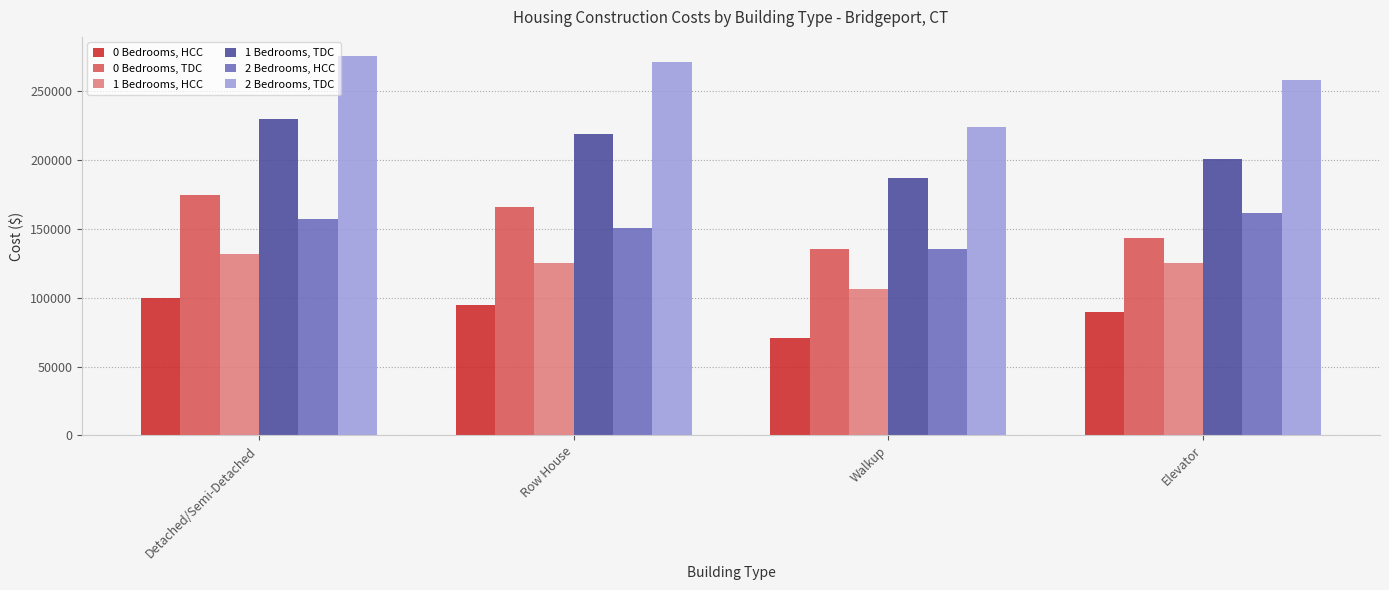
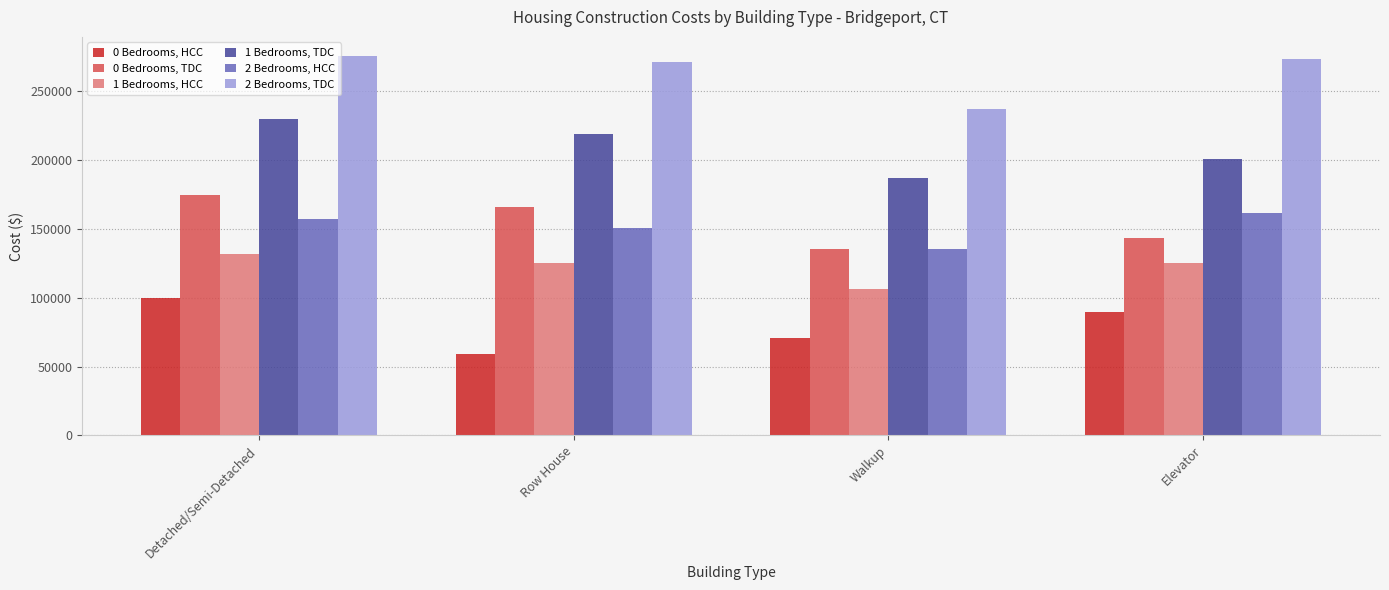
0 Bedrooms, HCC, Row House: 95000 -> 59000
2 Bedrooms, TDC, Walkup: 224000 -> 236000
2 Bedrooms, TDC, Elevator: 258000 -> 273000
